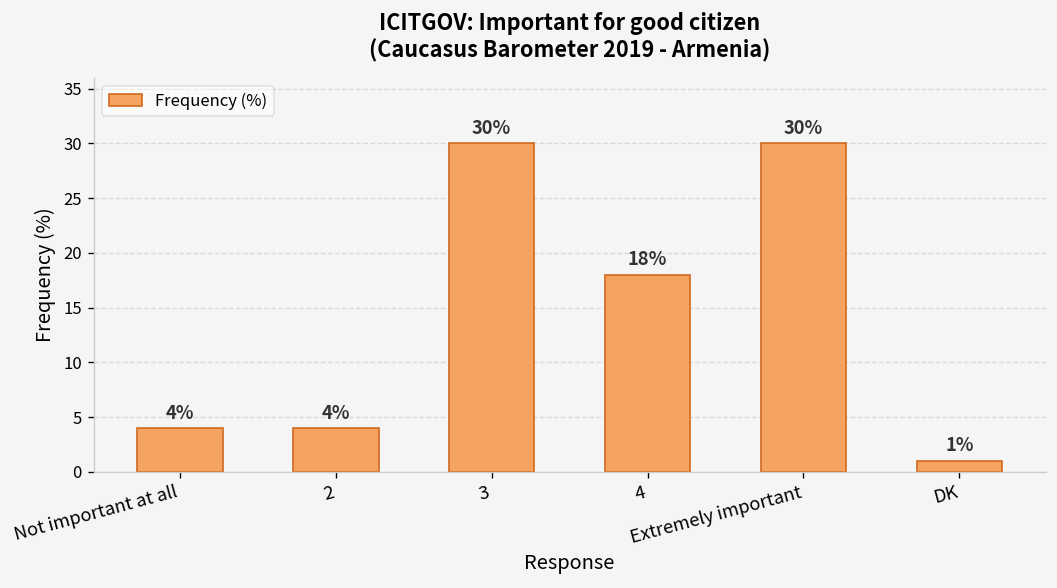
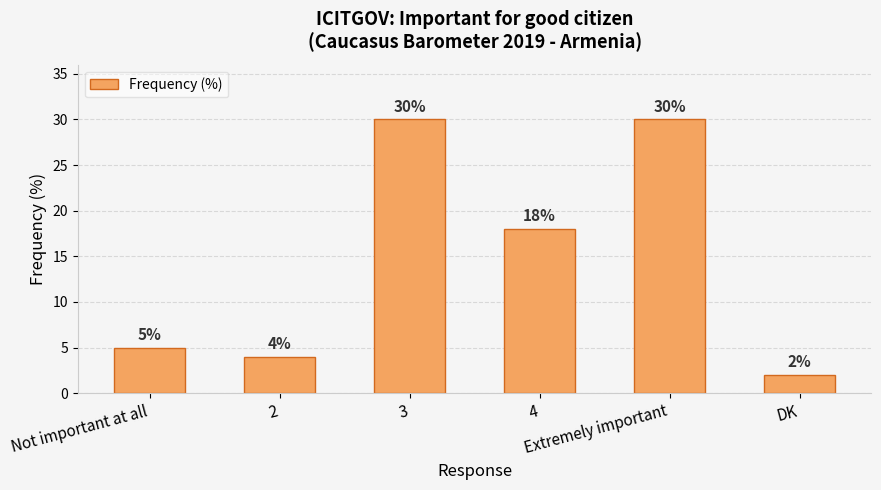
Not important at all: 4% -> 5%
DK: 1% -> 2%
